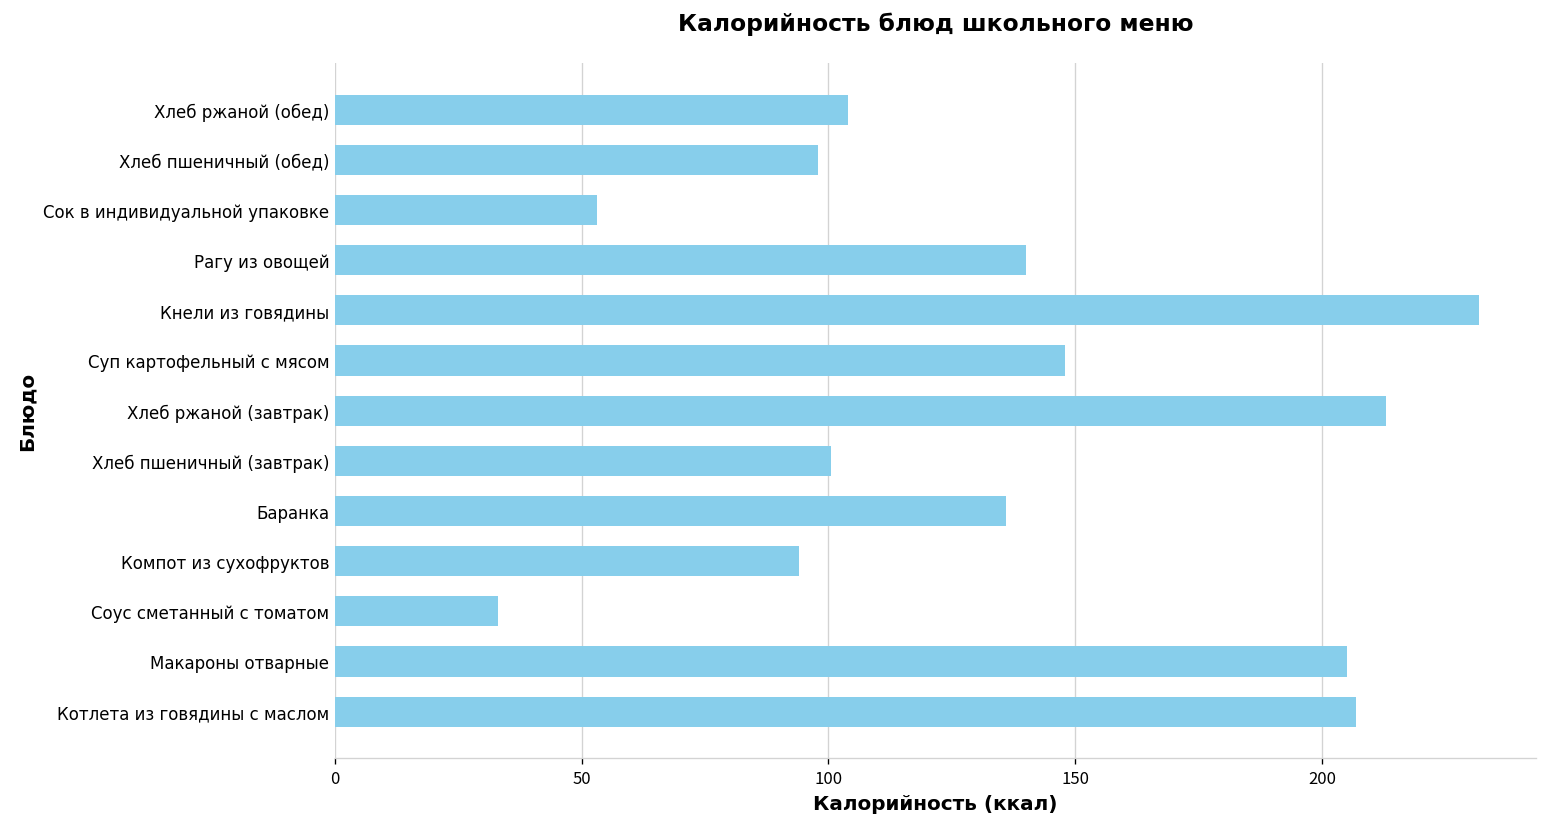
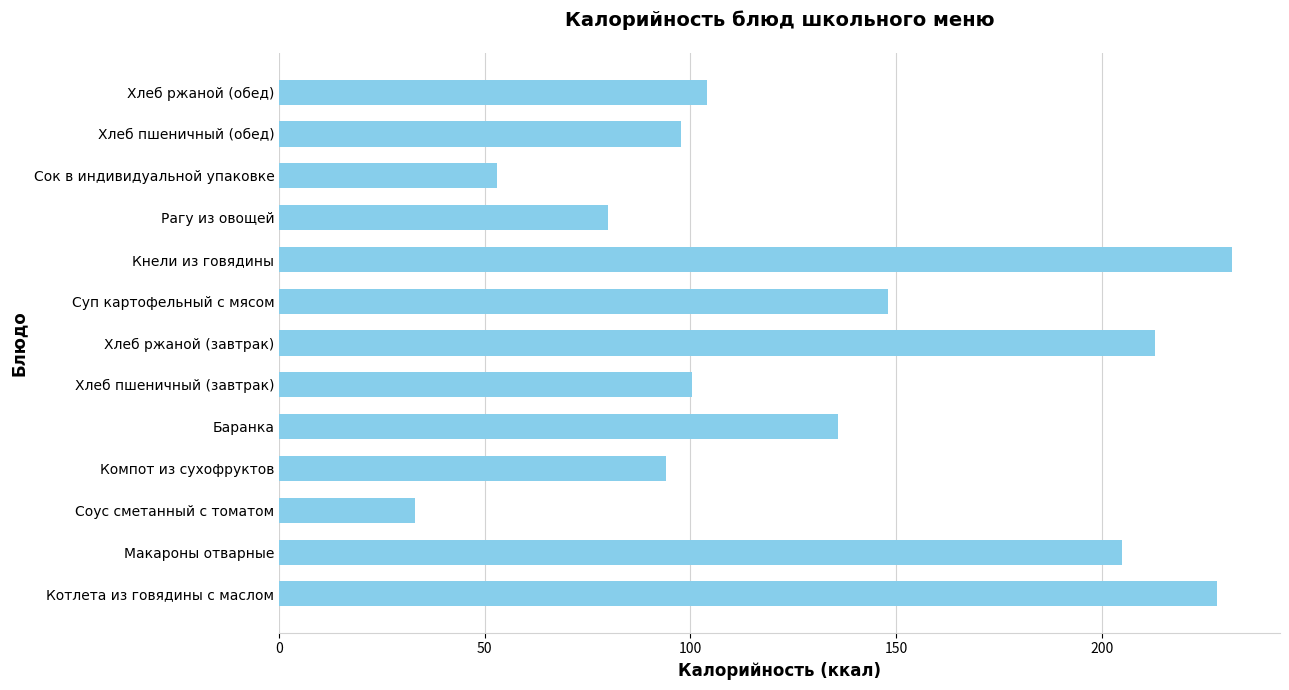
Рагу из овощей: 140 -> 80
Котлета из говядины с маслом: 207 -> 228
